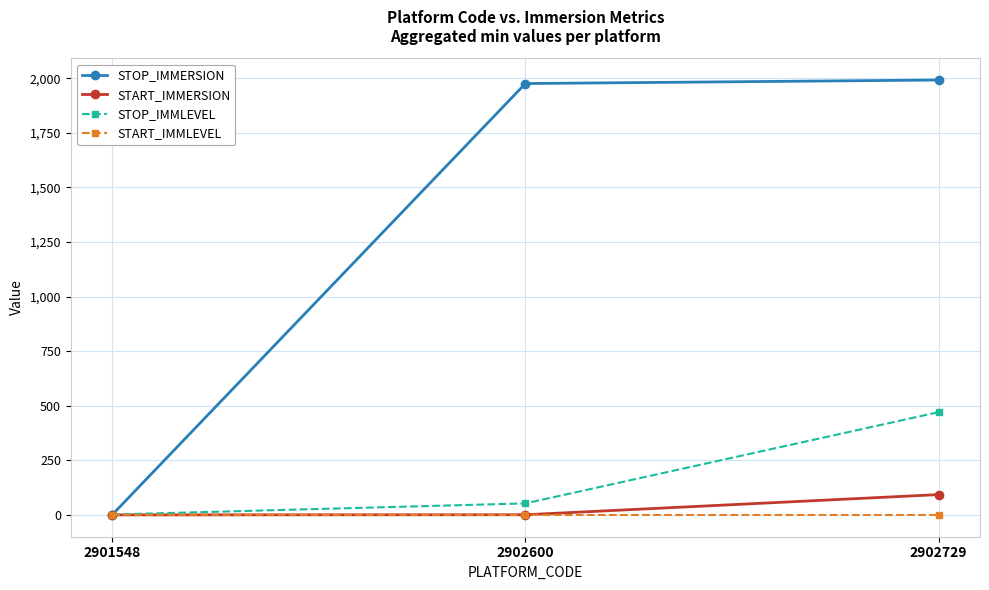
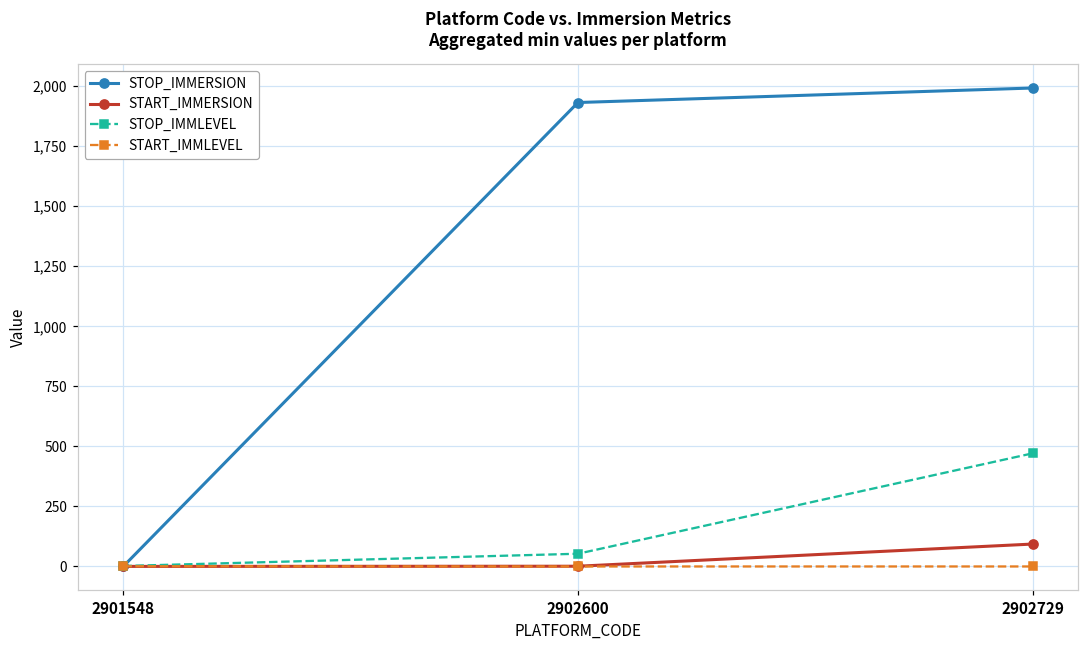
STOP_IMMERSION, 2902600: 1,980 -> 1,930
